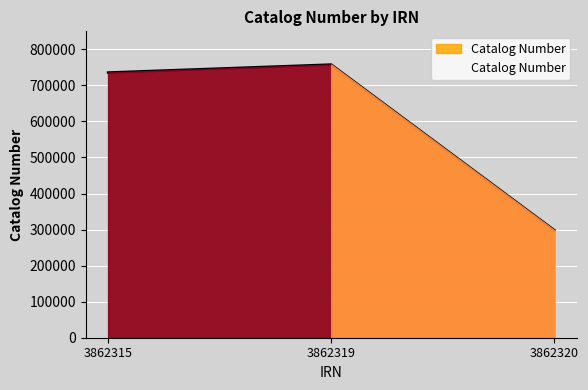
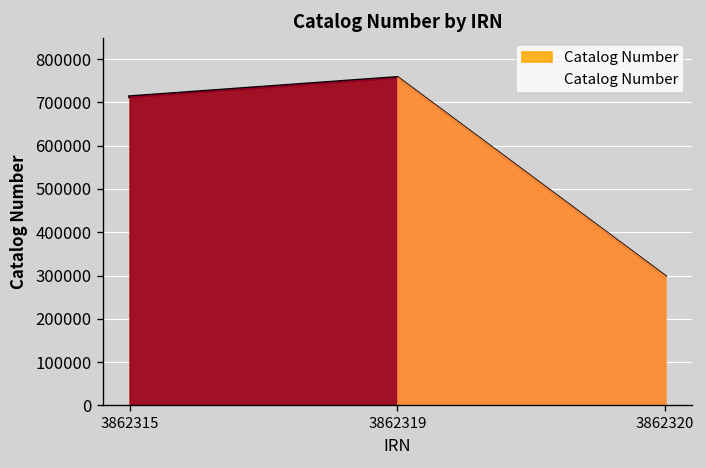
Catalog Number, 3862315: 740000 -> 710000
